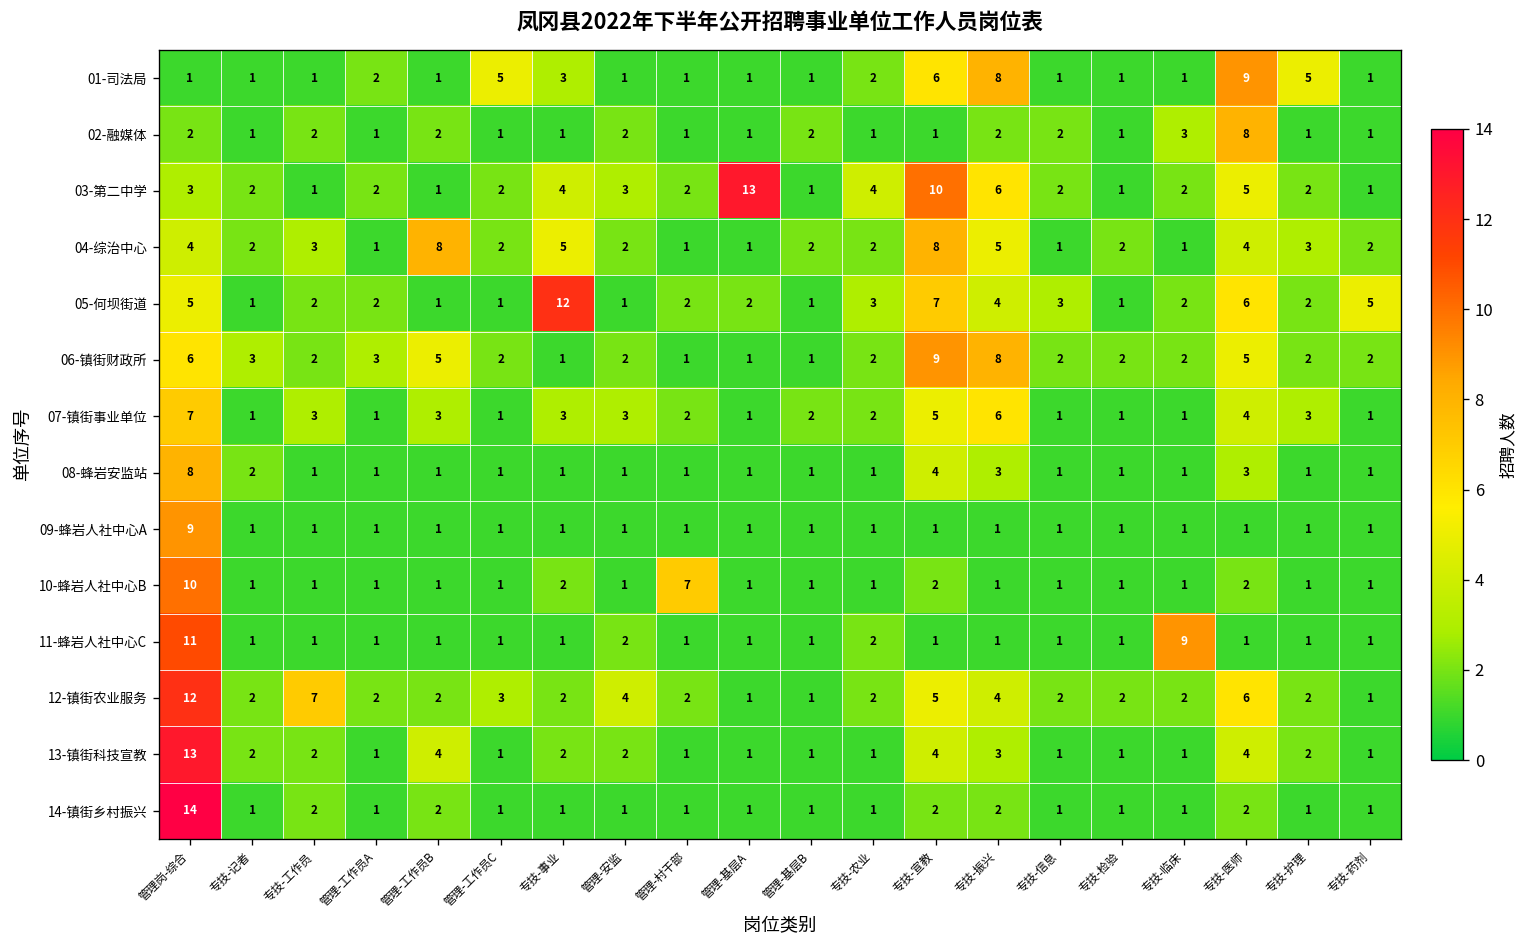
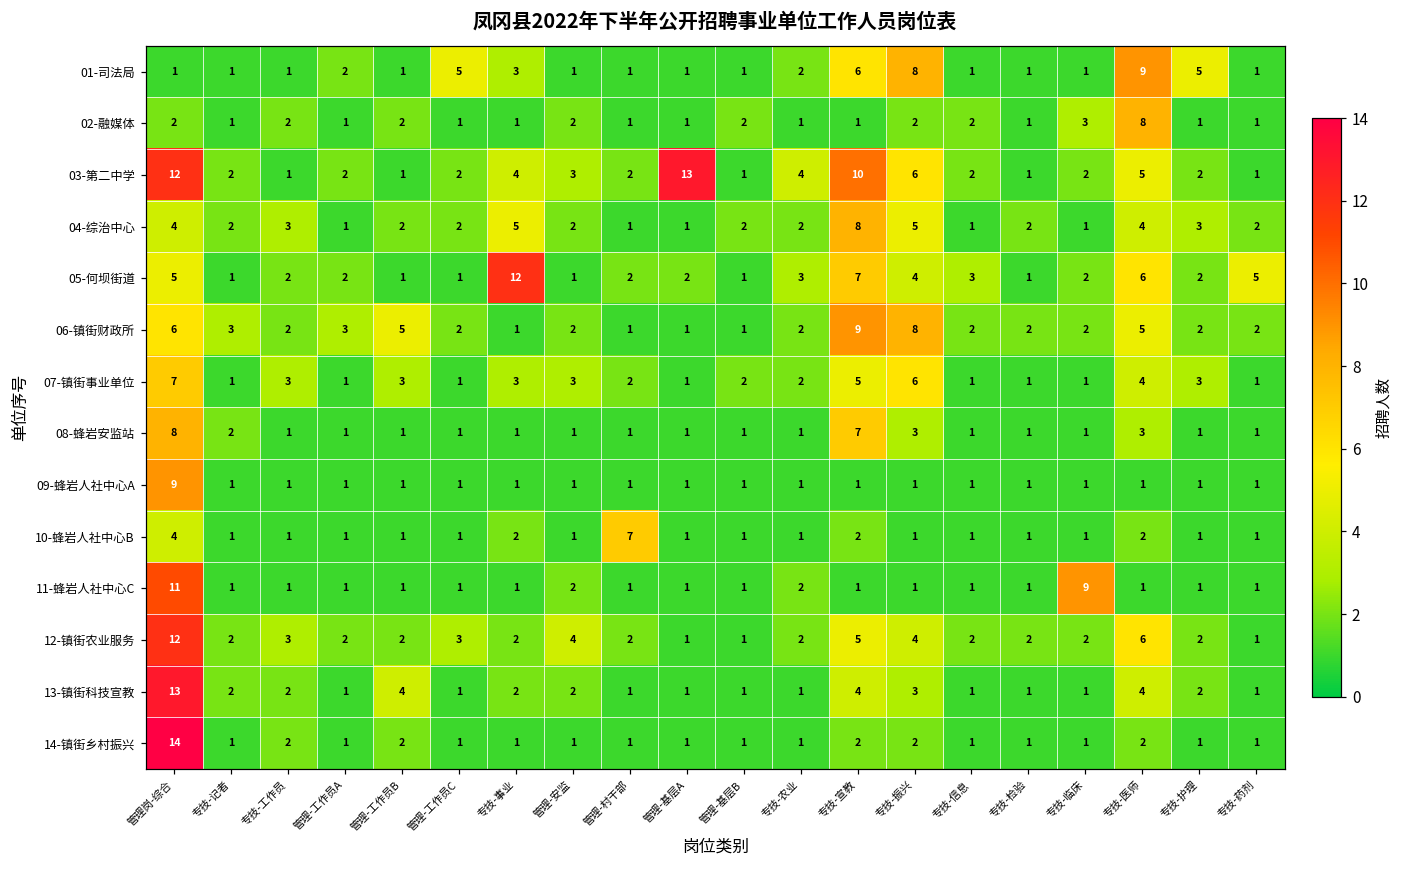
03-第二中学, 管理岗-综合: 3 -> 12
04-综治中心, 管理-工作员B: 8 -> 2
08-蜂岩安监站, 专技-宣教: 4 -> 7
10-蜂岩人社中心B, 管理岗-综合: 10 -> 4
12-镇街农业服务, 专技-工作员: 7 -> 3
